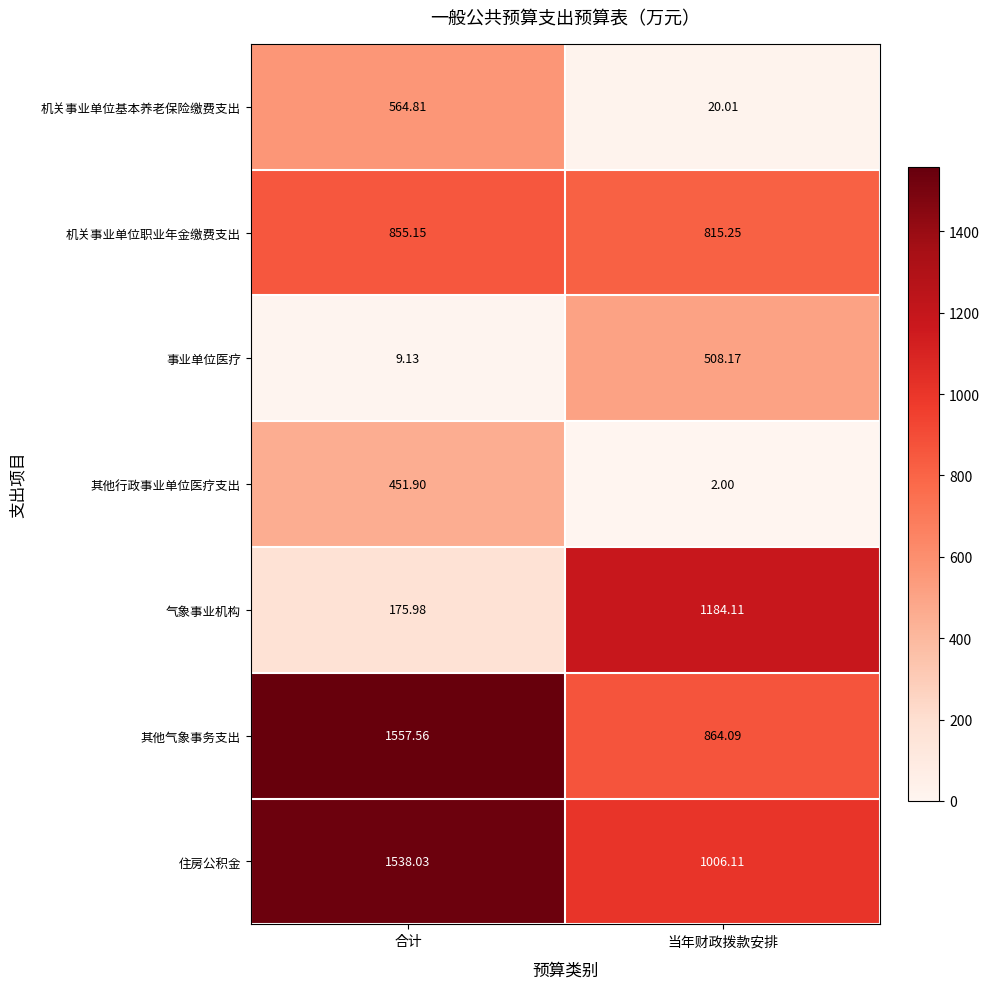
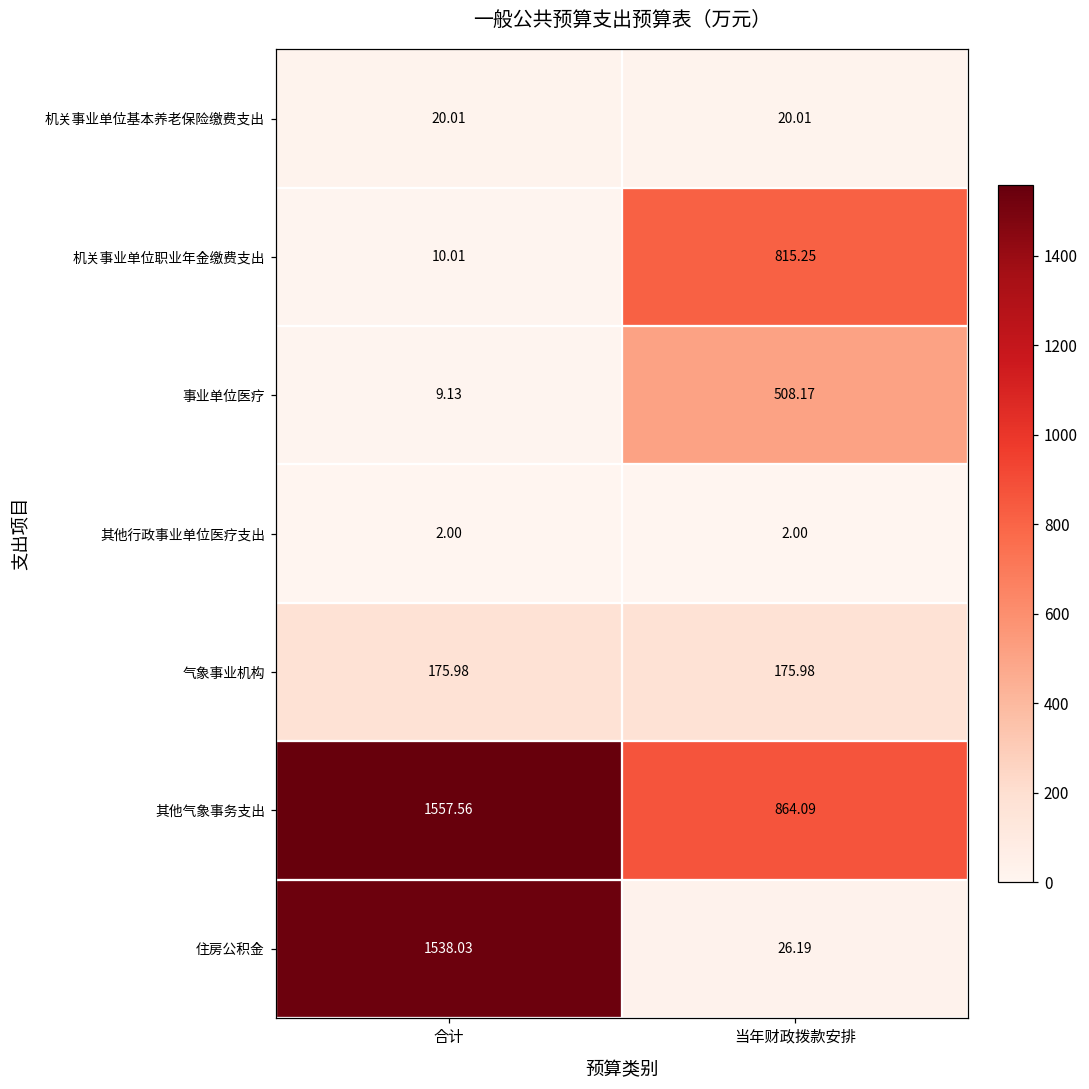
机关事业单位基本养老保险缴费支出, 合计: 564.81 -> 20.01
机关事业单位职业年金缴费支出, 合计: 855.15 -> 10.01
其他行政事业单位医疗支出, 合计: 451.90 -> 2.00
气象事业机构, 当年财政拨款安排: 1184.11 -> 175.98
住房公积金, 当年财政拨款安排: 1006.11 -> 26.19
